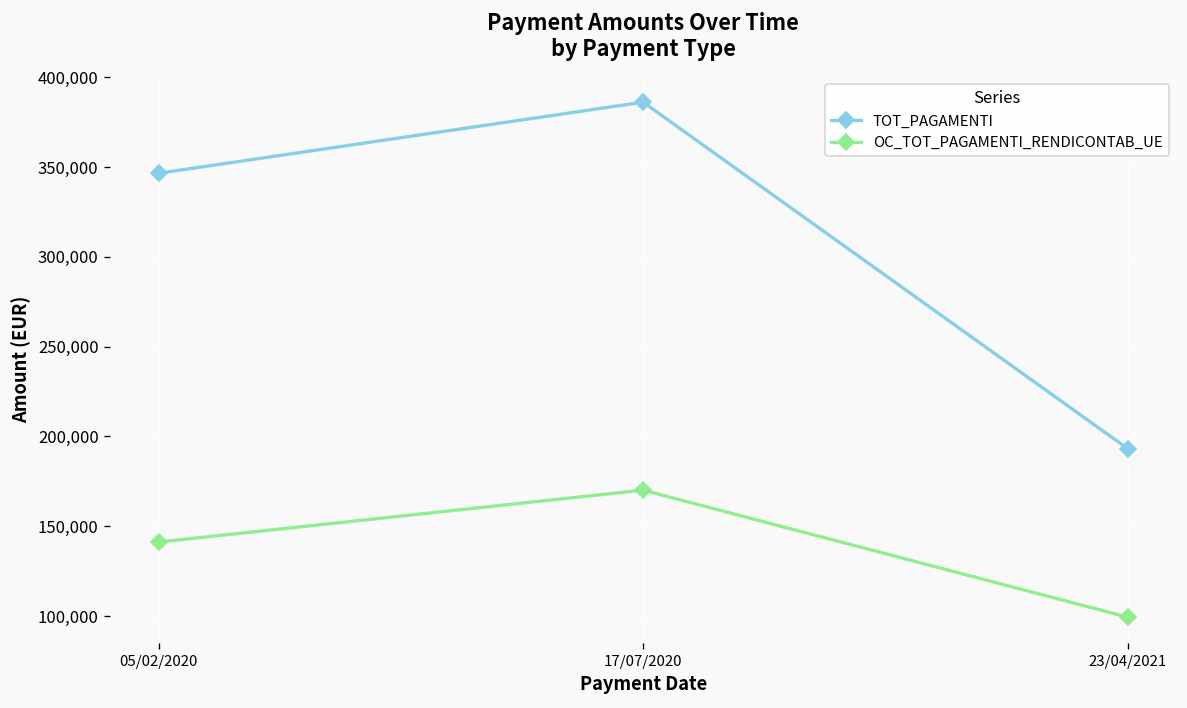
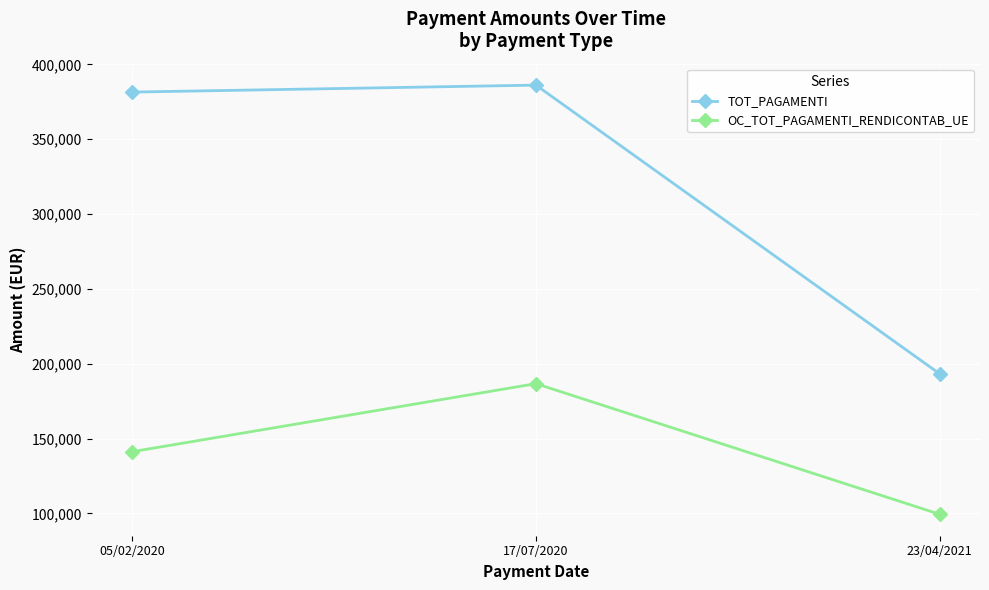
TOT_PAGAMENTI, 05/02/2020: 347,000 -> 381,000
OC_TOT_PAGAMENTI_RENDICONTAB_UE, 17/07/2020: 170,000 -> 187,000
